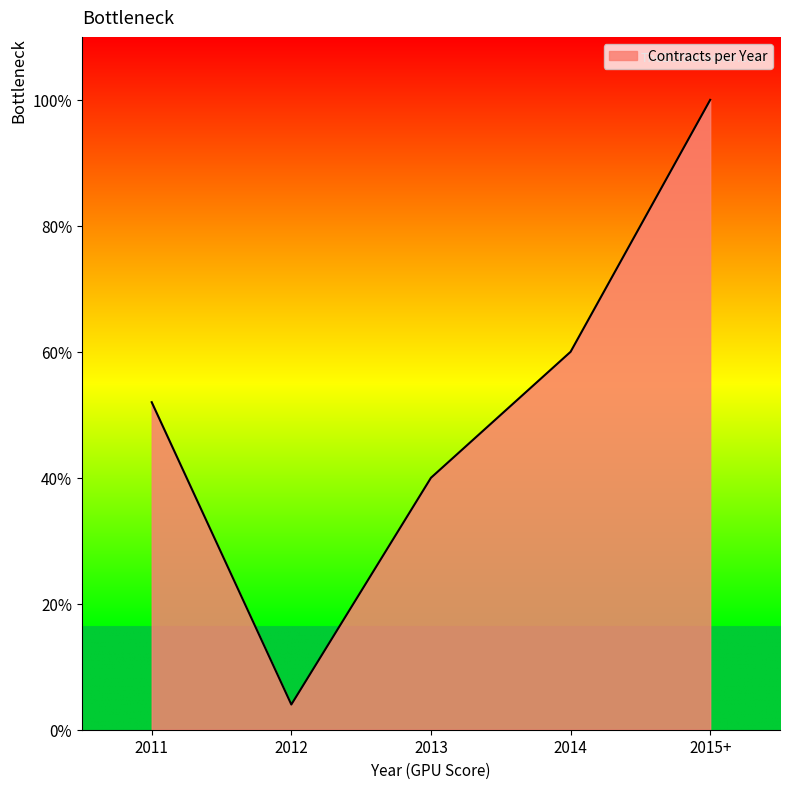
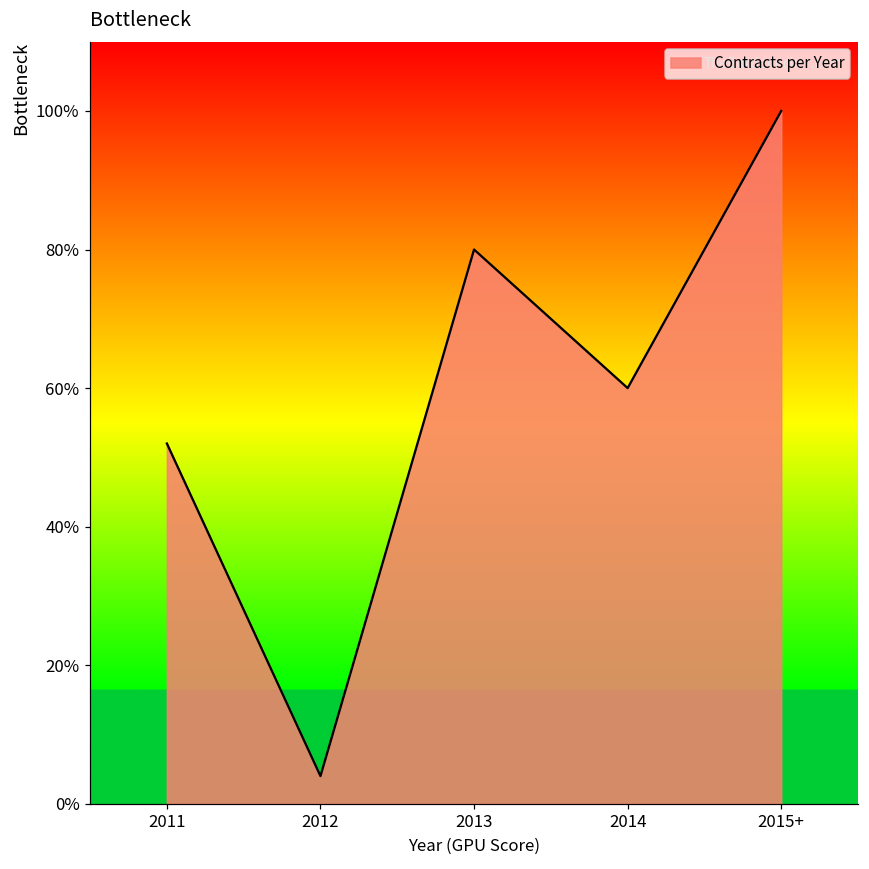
2013: 40% -> 80%
